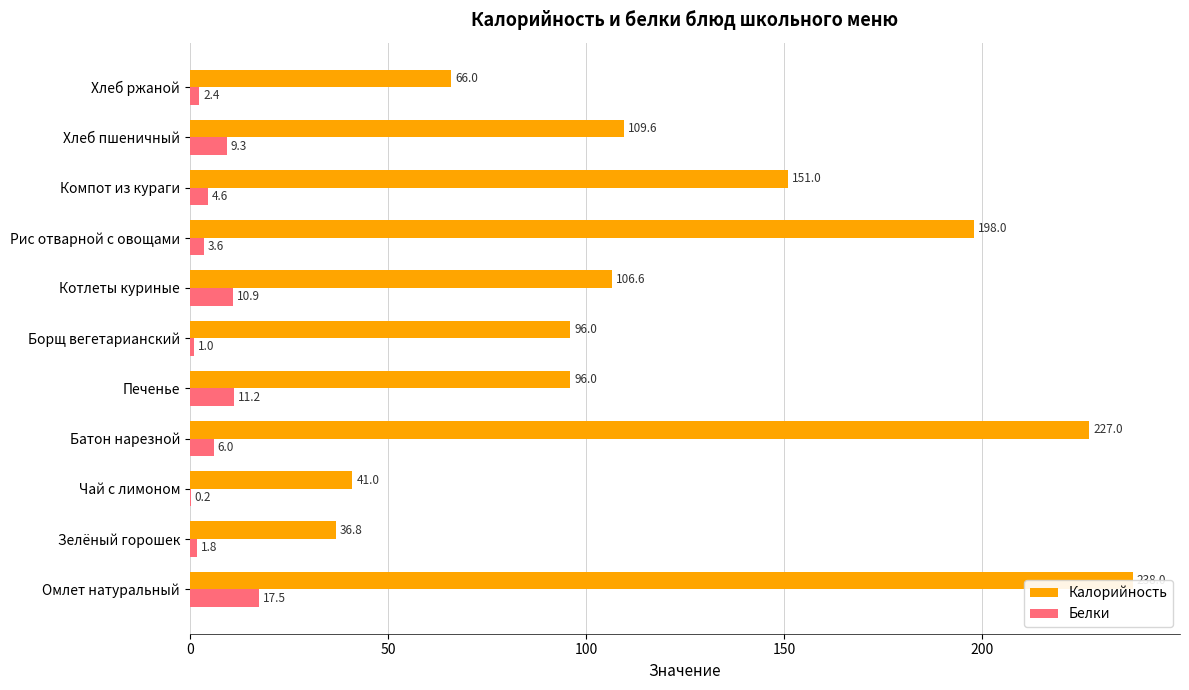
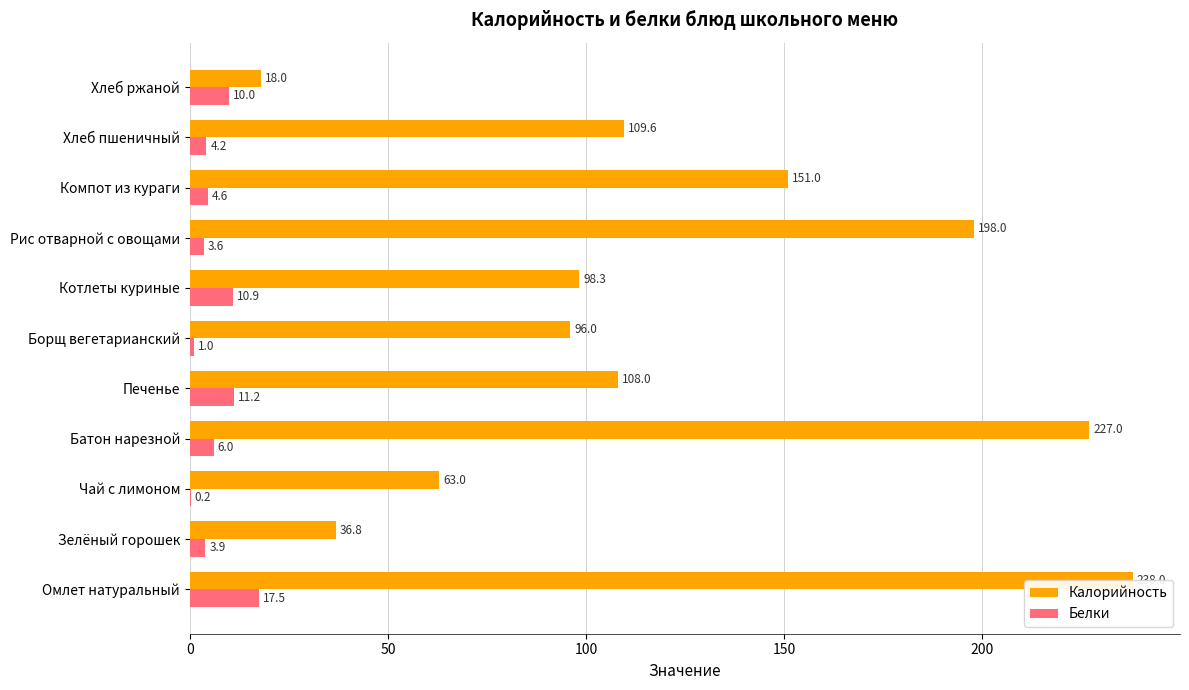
Калорийность, Хлеб ржаной: 66.0 -> 18.0
Белки, Хлеб ржаной: 2.4 -> 10.0
Белки, Хлеб пшеничный: 9.3 -> 4.2
Калорийность, Котлеты куриные: 106.6 -> 98.3
Калорийность, Печенье: 96.0 -> 108.0
Калорийность, Чай с лимоном: 41.0 -> 63.0
Белки, Зелёный горошек: 1.8 -> 3.9
